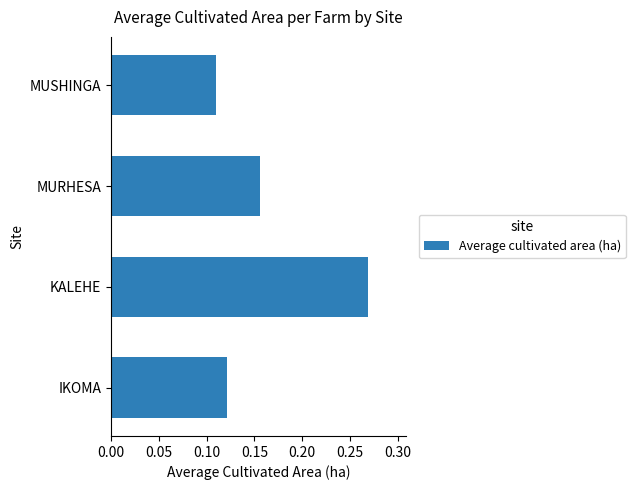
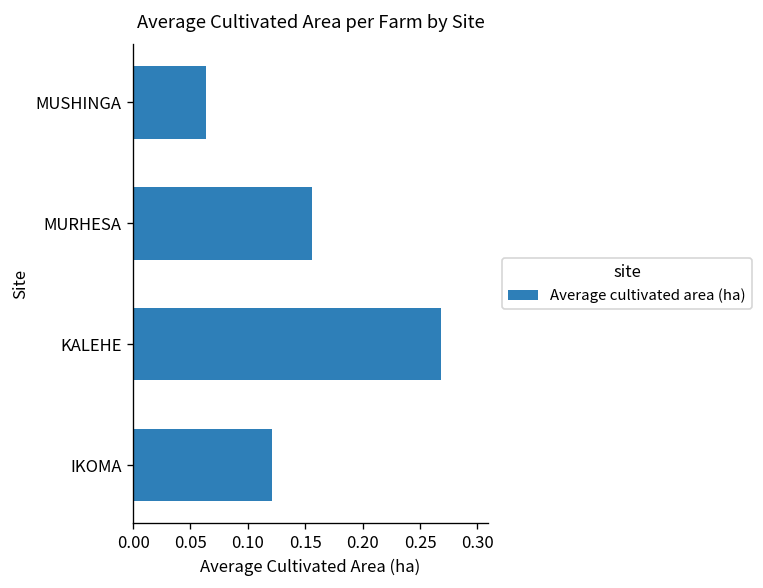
MUSHINGA: 0.11 -> 0.06
